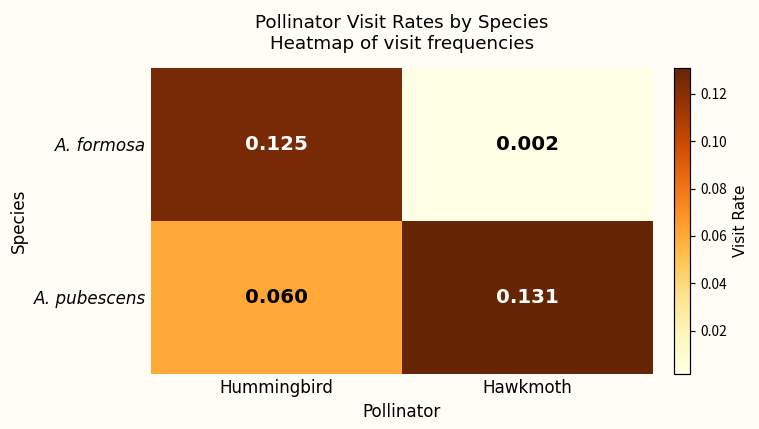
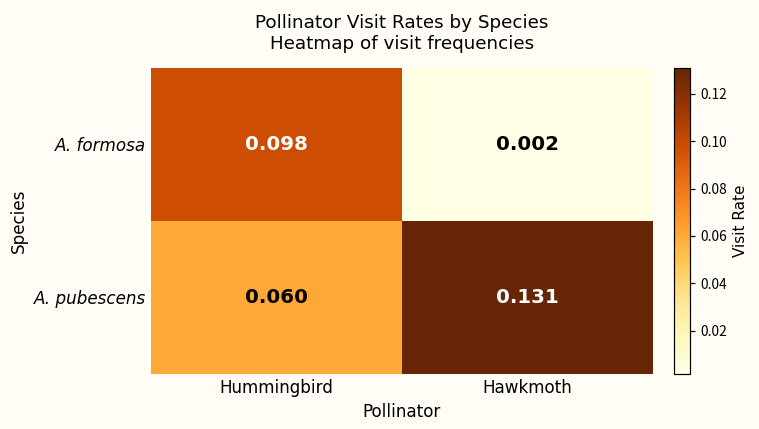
A. formosa, Hummingbird: 0.125 -> 0.098
